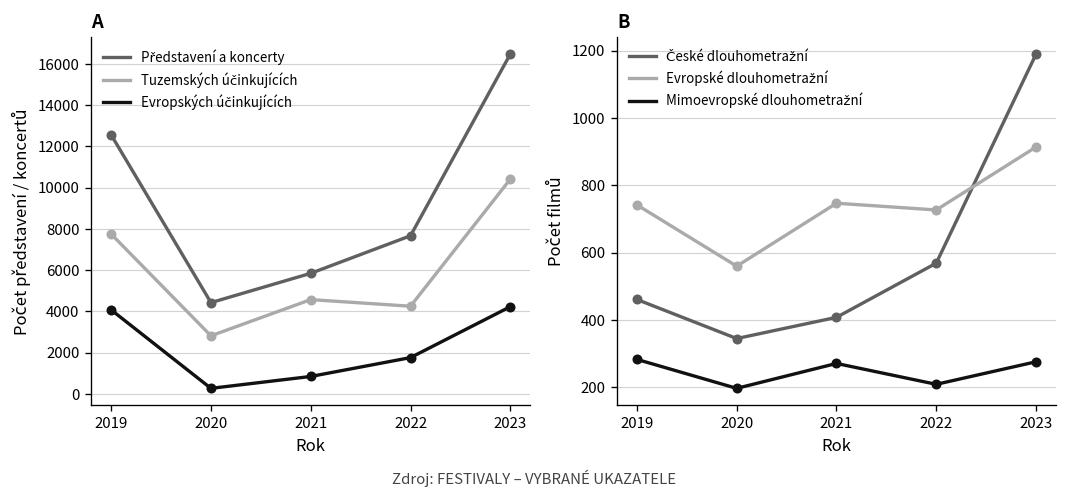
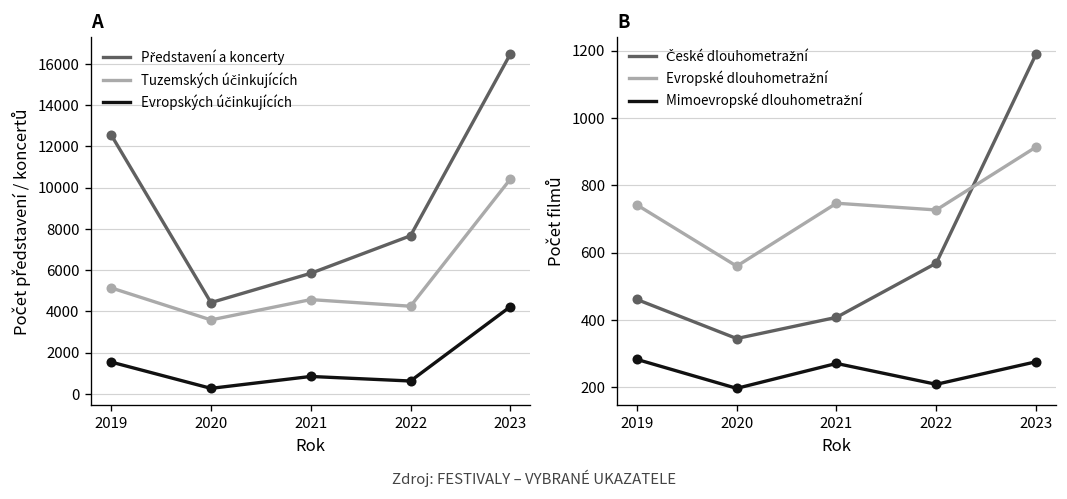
A, Tuzemských účinkujících, 2019: 7800 -> 5100
A, Evropských účinkujících, 2019: 4100 -> 1500
A, Tuzemských účinkujících, 2020: 2800 -> 3600
A, Evropských účinkujících, 2022: 1800 -> 600
